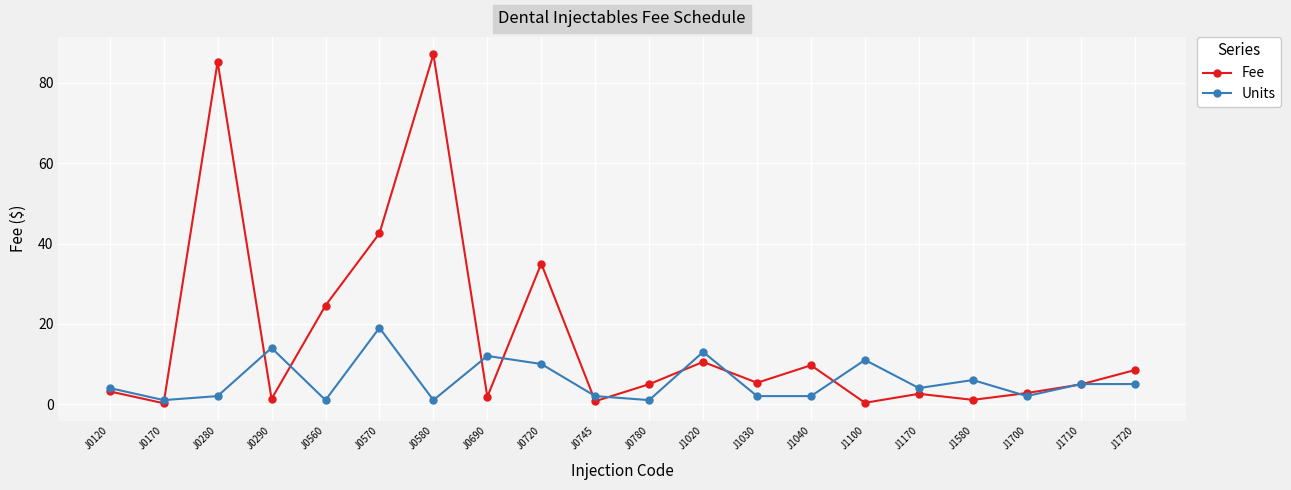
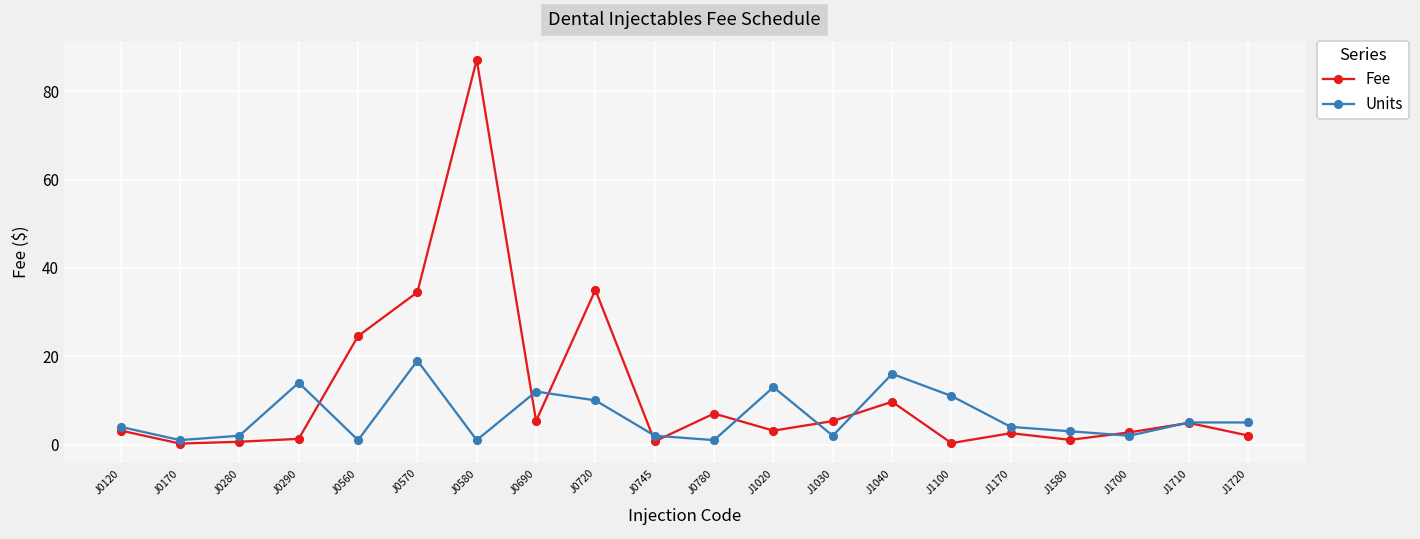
Fee, J0280: 85 -> 1
Fee, J0570: 43 -> 35
Fee, J0690: 2 -> 5
Fee, J0780: 5 -> 7
Fee, J1020: 11 -> 3
Units, J1040: 2 -> 16
Units, J1580: 6 -> 3
Fee, J1720: 8 -> 2
